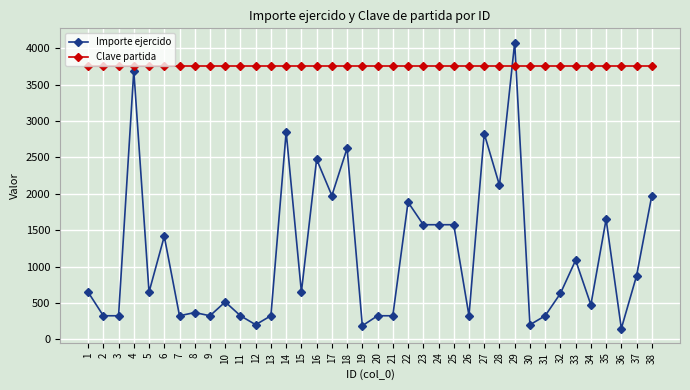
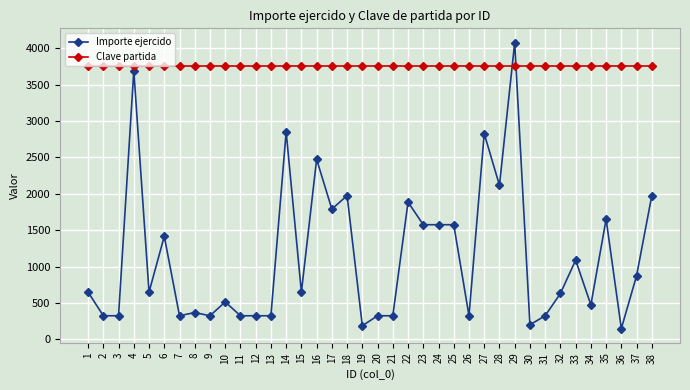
Importe ejercido, 12: 200 -> 300
Importe ejercido, 17: 2000 -> 1800
Importe ejercido, 18: 2600 -> 2000
